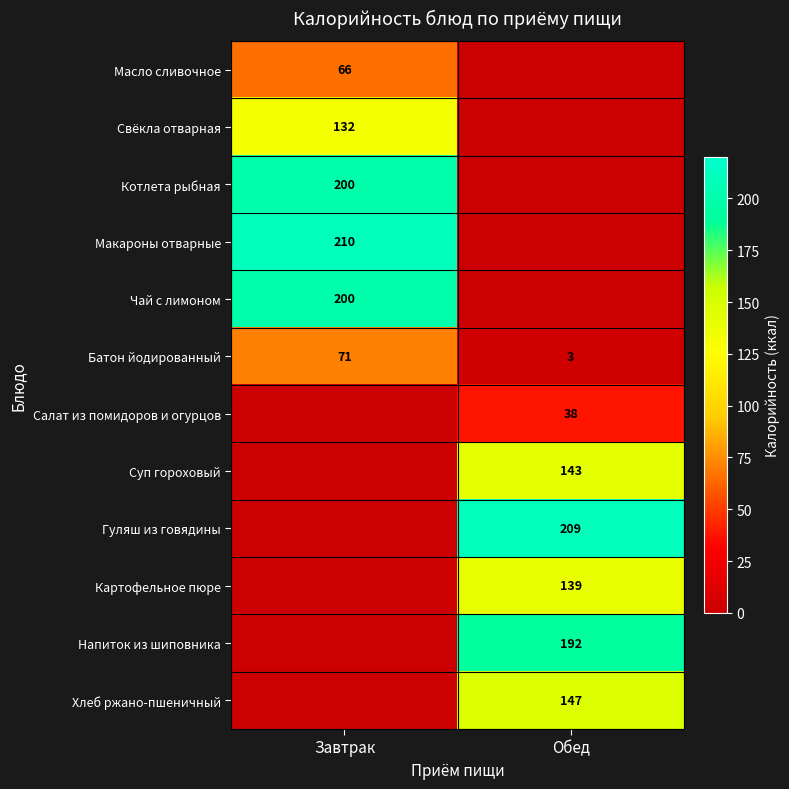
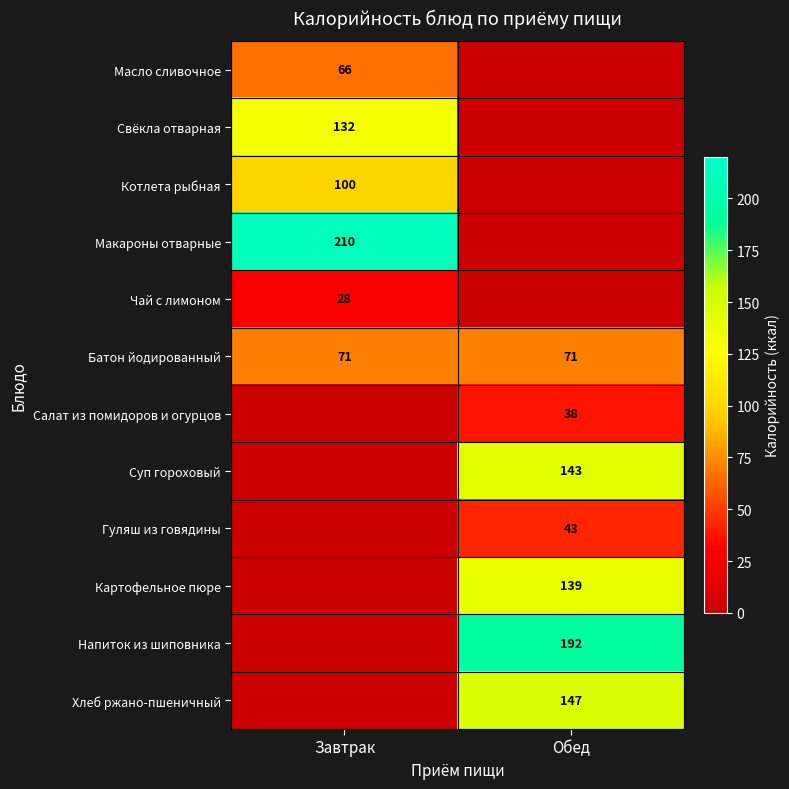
Котлета рыбная, Завтрак: 200 -> 100
Чай с лимоном, Завтрак: 200 -> 28
Батон йодированный, Обед: 3 -> 71
Гуляш из говядины, Обед: 209 -> 43
